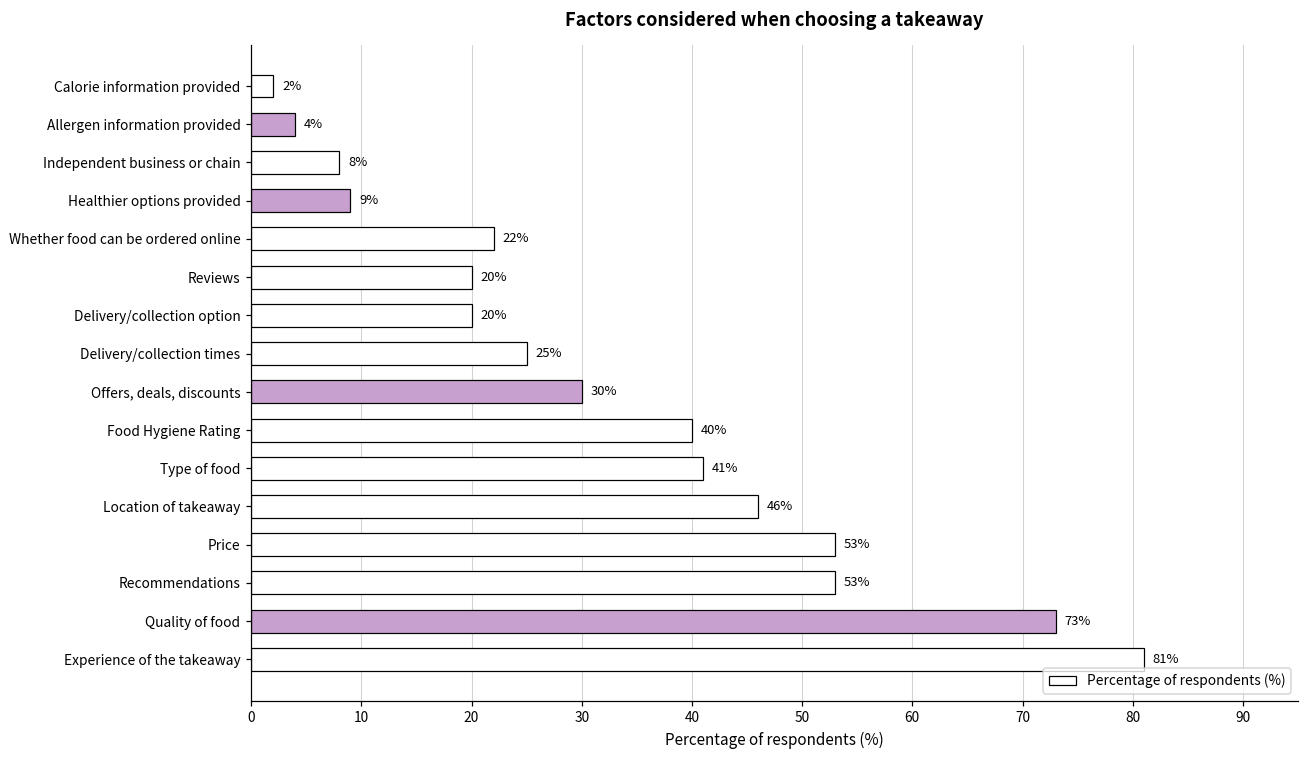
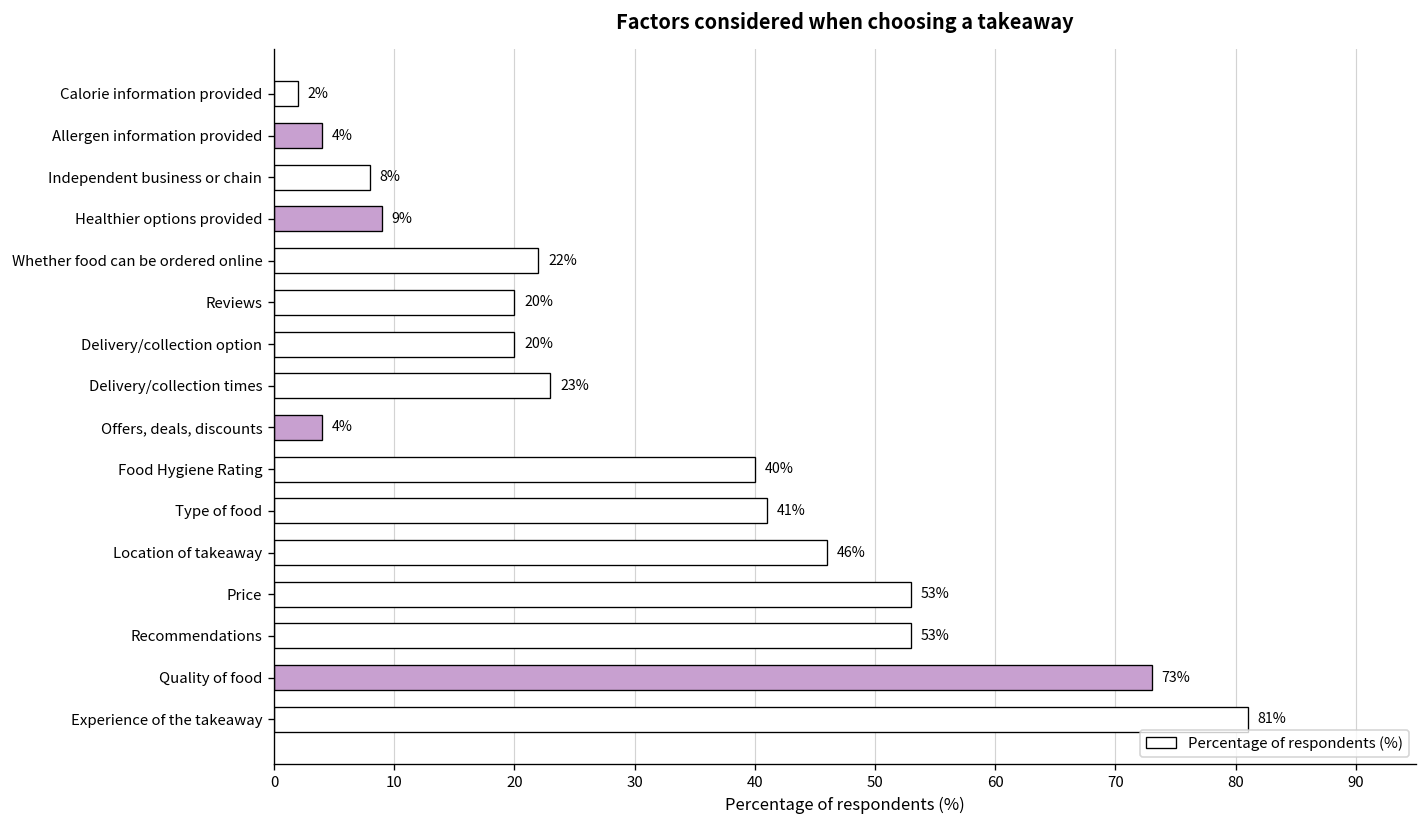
Delivery/collection times: 25% -> 23%
Offers, deals, discounts: 30% -> 4%
